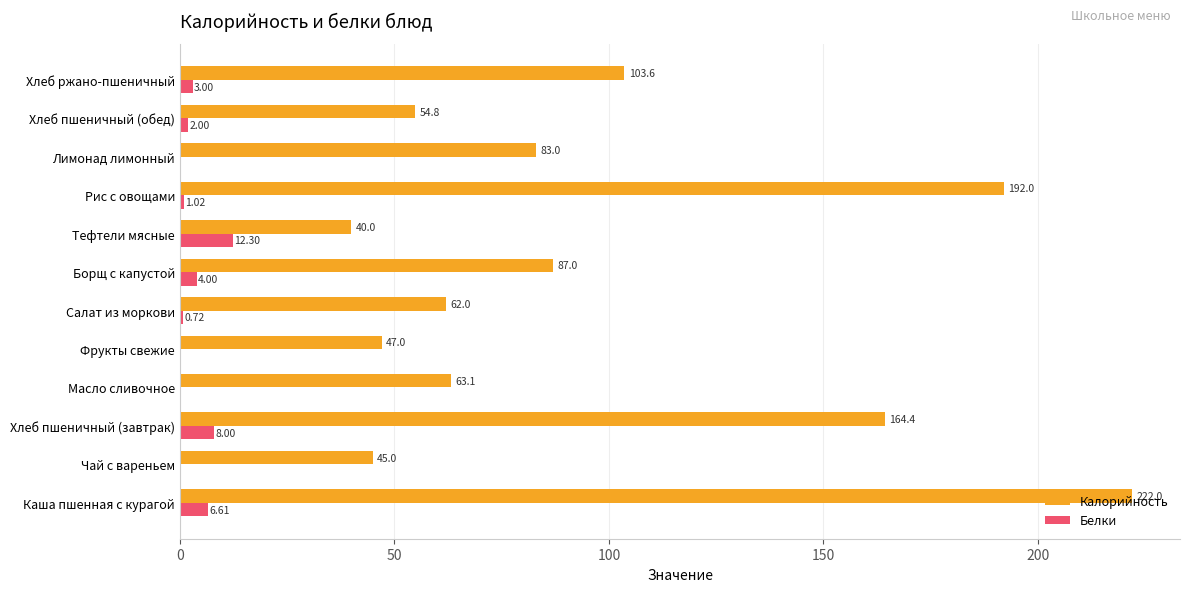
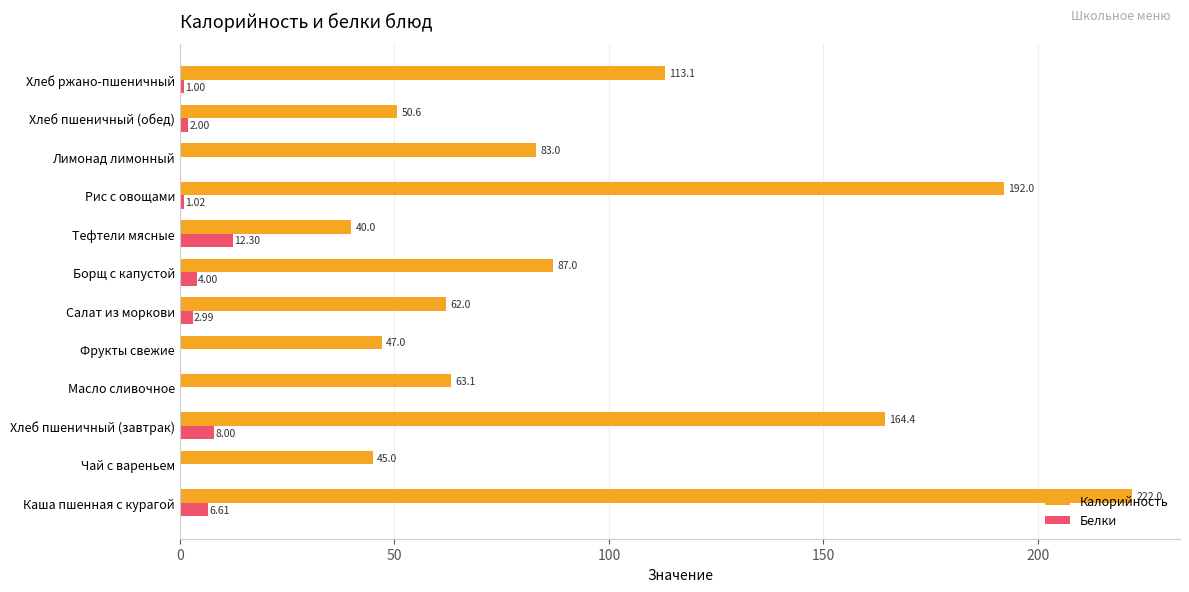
Калорийность, Хлеб ржано-пшеничный: 103.6 -> 113.1
Белки, Хлеб ржано-пшеничный: 3.00 -> 1.00
Калорийность, Хлеб пшеничный (обед): 54.8 -> 50.6
Белки, Салат из моркови: 0.72 -> 2.99
